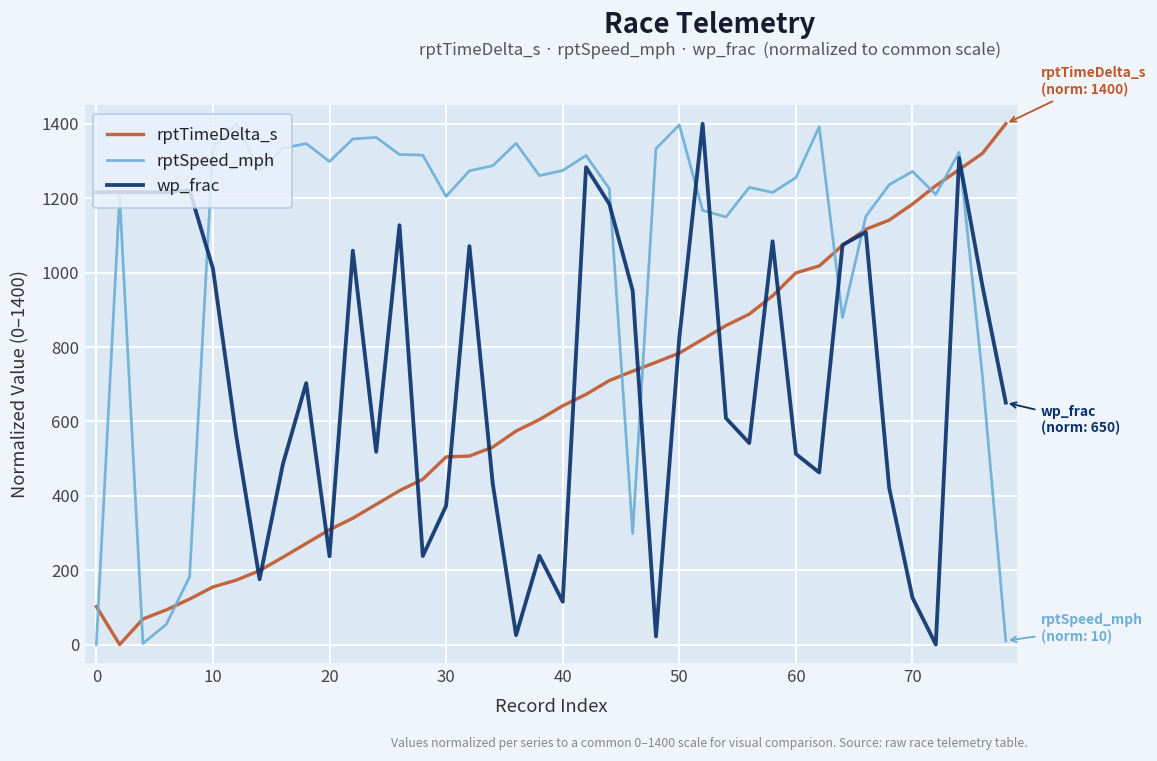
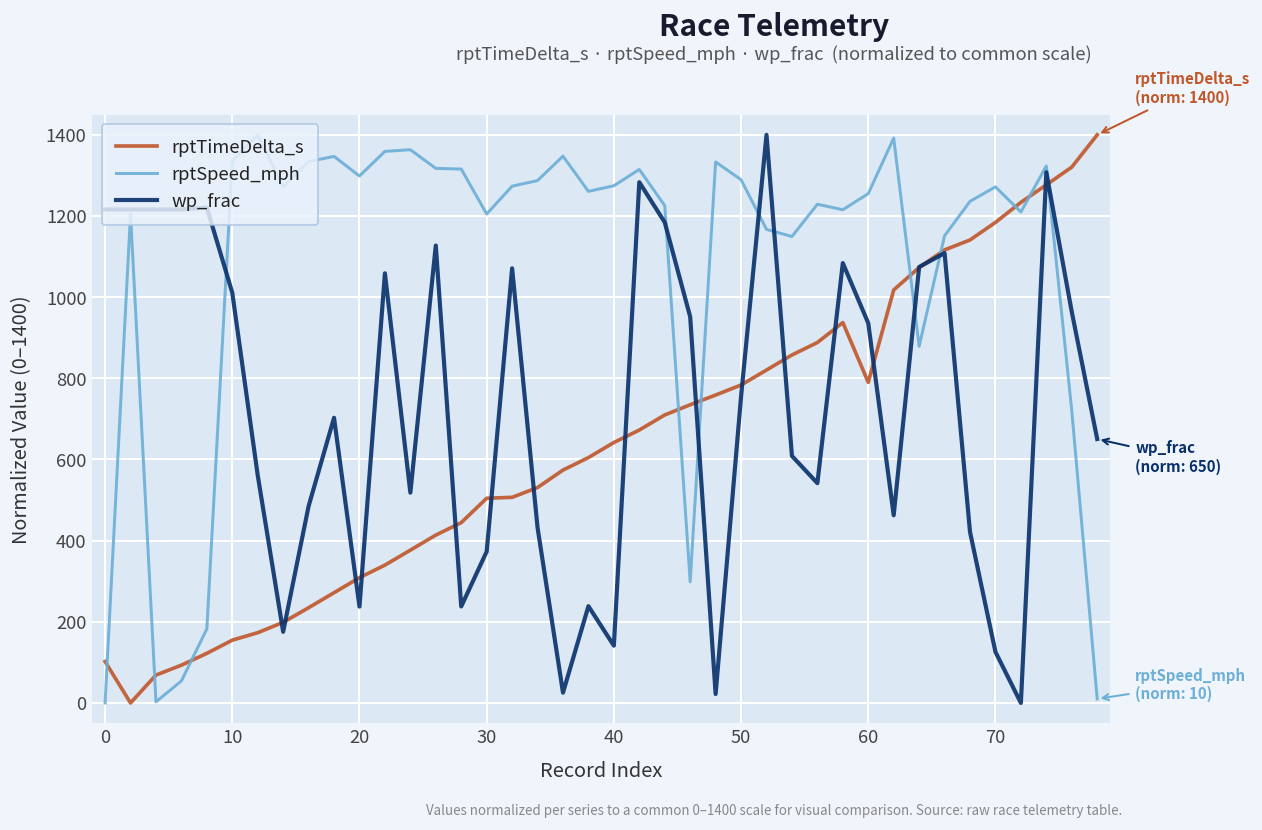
wp_frac, 40: 120 -> 140
rptSpeed_mph, 50: 1400 -> 1290
wp_frac, 50: 820 -> 750
rptTimeDelta_s, 60: 1000 -> 790
wp_frac, 60: 510 -> 940
